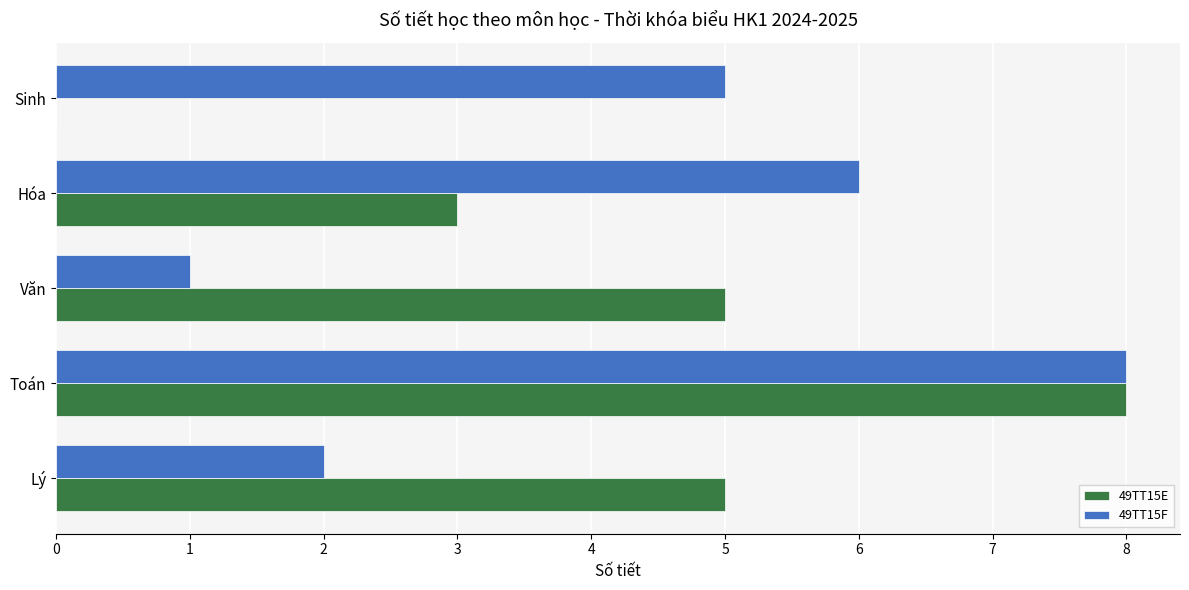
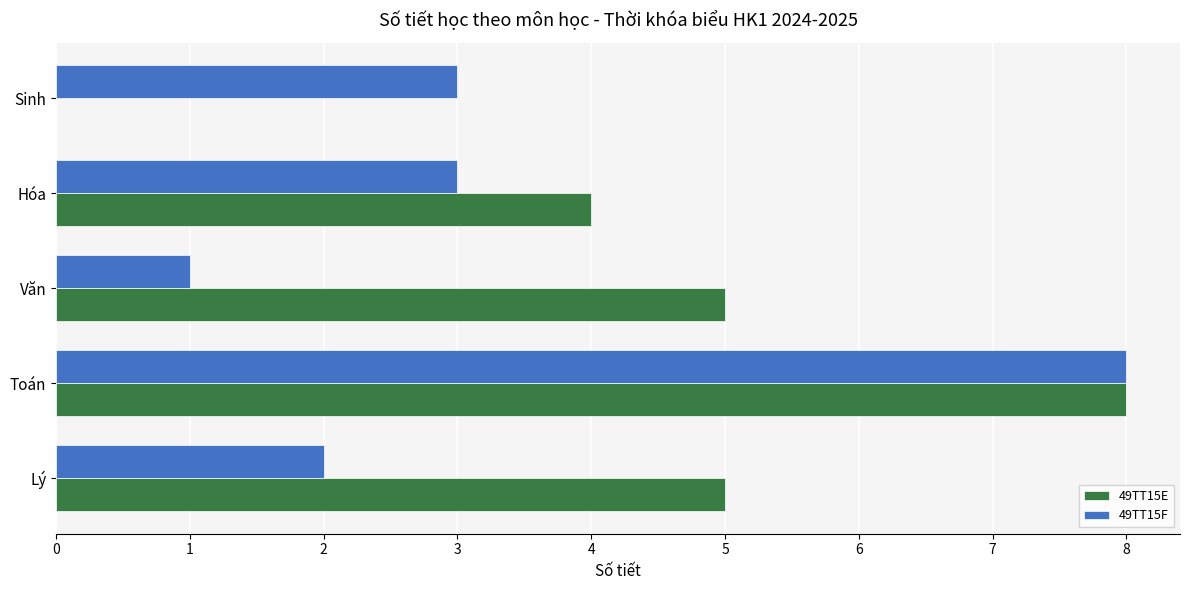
49TT15F, Sinh: 5 -> 3
49TT15F, Hóa: 6 -> 3
49TT15E, Hóa: 3 -> 4
